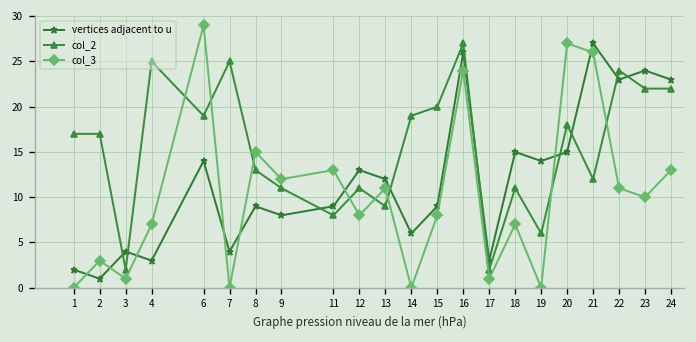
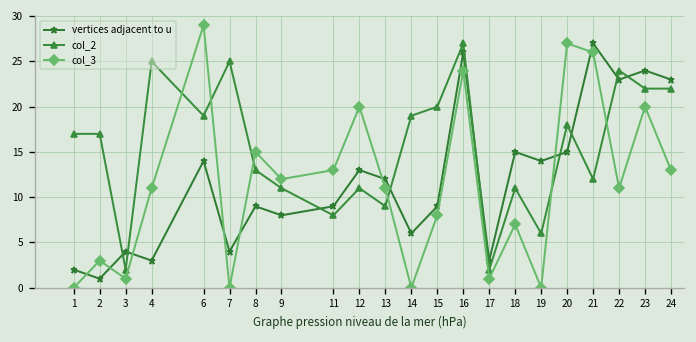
col_3, 4: 7 -> 11
col_3, 12: 8 -> 20
col_3, 23: 10 -> 20
